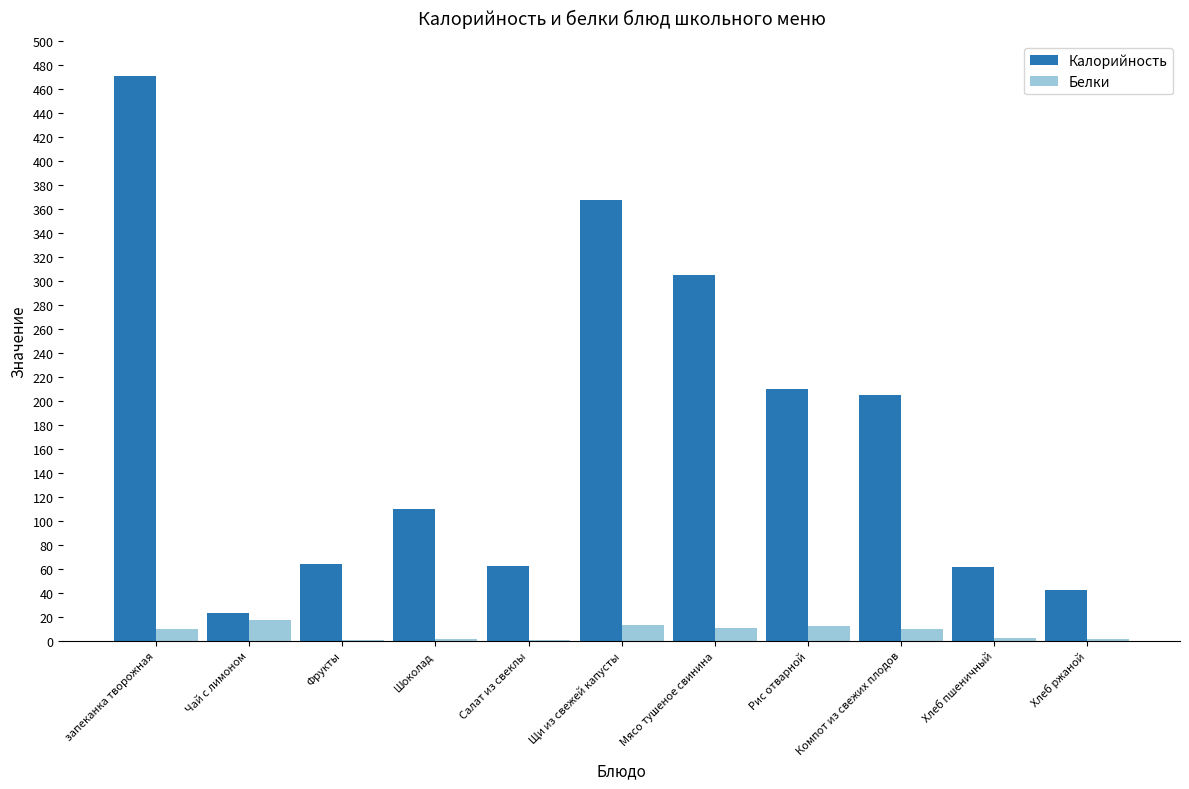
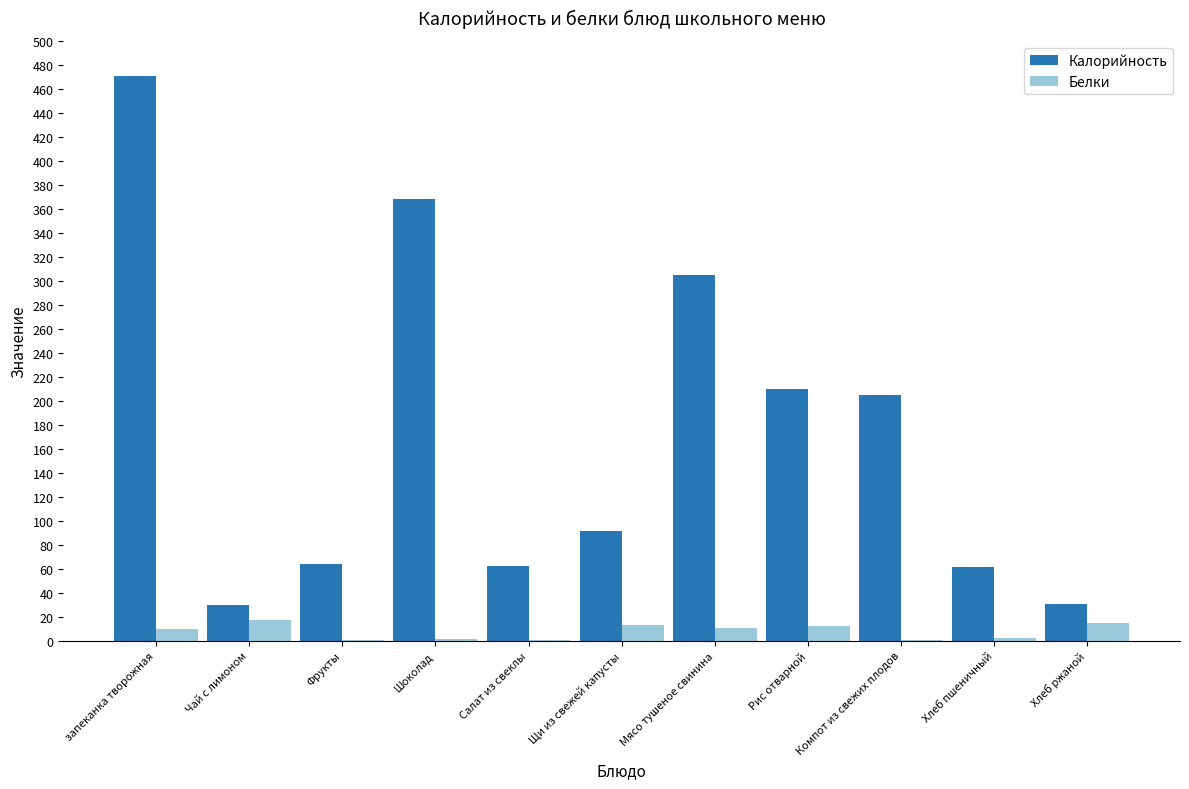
Калорийность, Чай с лимоном: 23 -> 30
Калорийность, Шоколад: 110 -> 368
Калорийность, Щи из свежей капусты: 367 -> 92
Белки, Компот из свежих плодов: 10 -> 0
Калорийность, Хлеб ржаной: 42 -> 30
Белки, Хлеб ржаной: 1 -> 15
